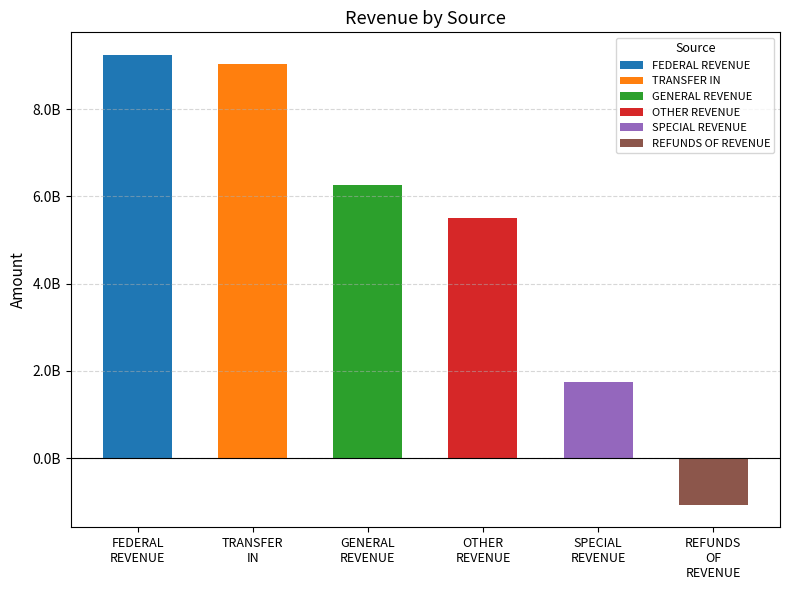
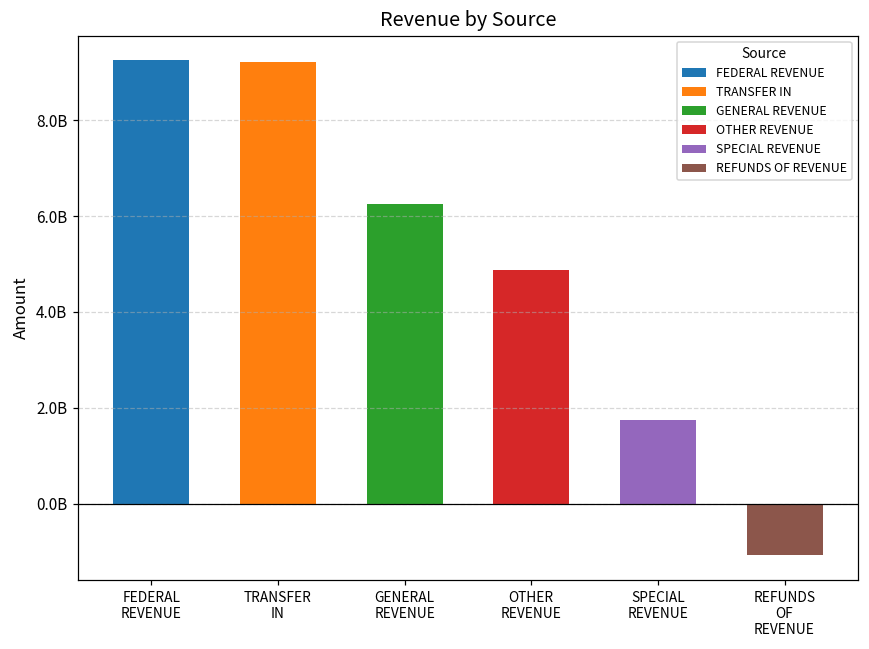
TRANSFER IN: 9000000000 -> 9200000000
OTHER REVENUE: 5500000000 -> 4900000000
